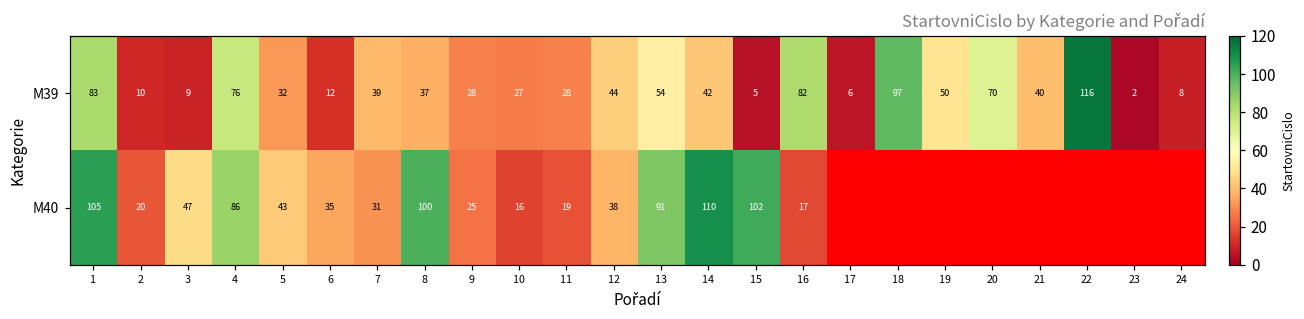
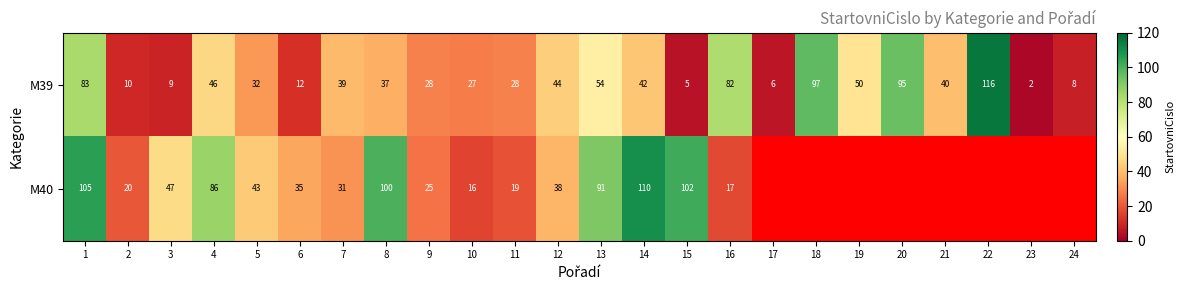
M39, 4: 76 -> 46
M39, 20: 70 -> 95
